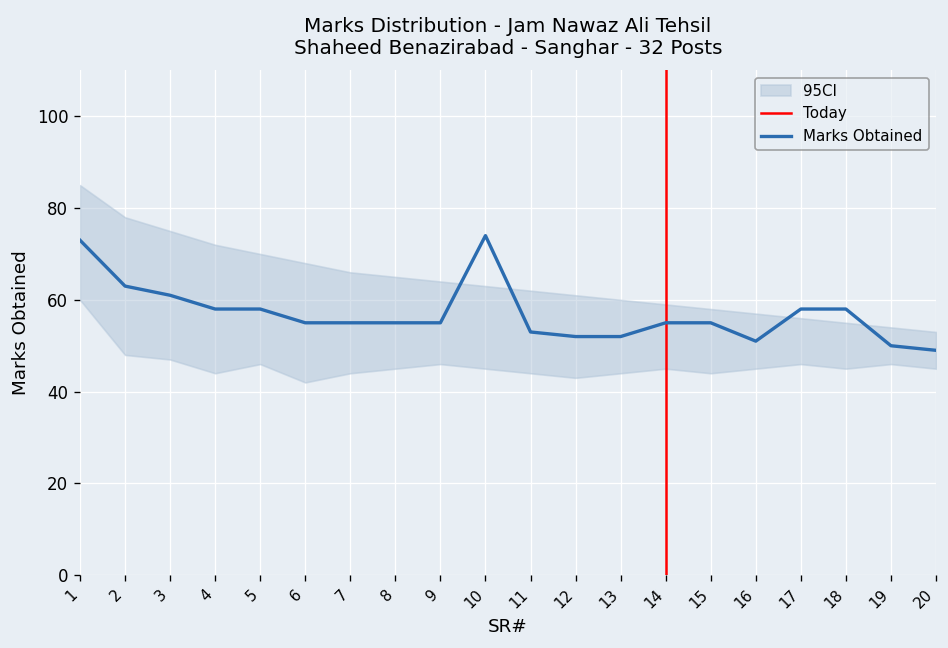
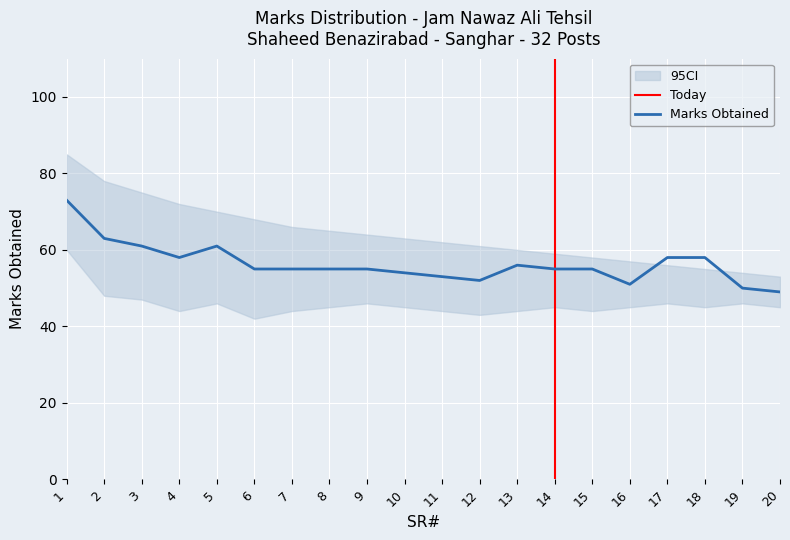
Marks Obtained, 5: 58 -> 61
Marks Obtained, 10: 74 -> 54
Marks Obtained, 13: 52 -> 56
